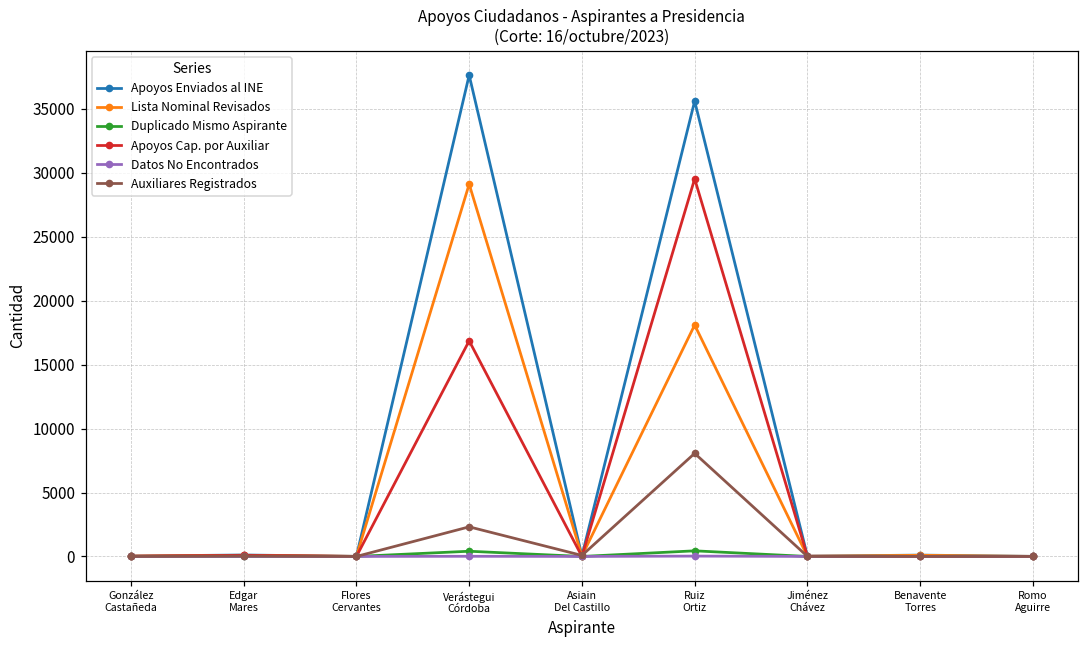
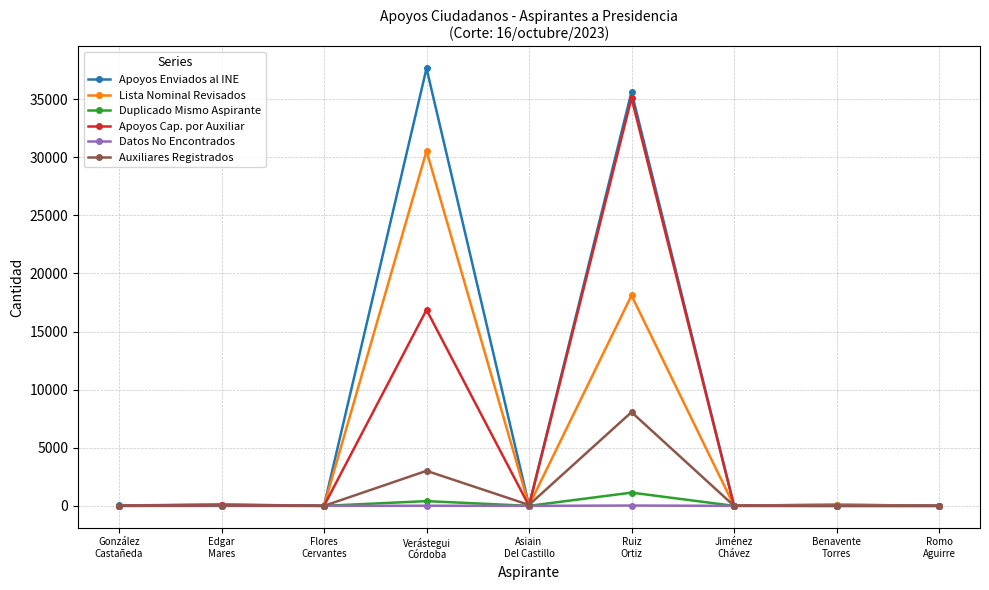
Lista Nominal Revisados, Verástegui Córdoba: 29100 -> 30500
Auxiliares Registrados, Verástegui Córdoba: 2300 -> 3000
Duplicado Mismo Aspirante, Ruiz Ortiz: 400 -> 1100
Apoyos Cap. por Auxiliar, Ruiz Ortiz: 29500 -> 35100
